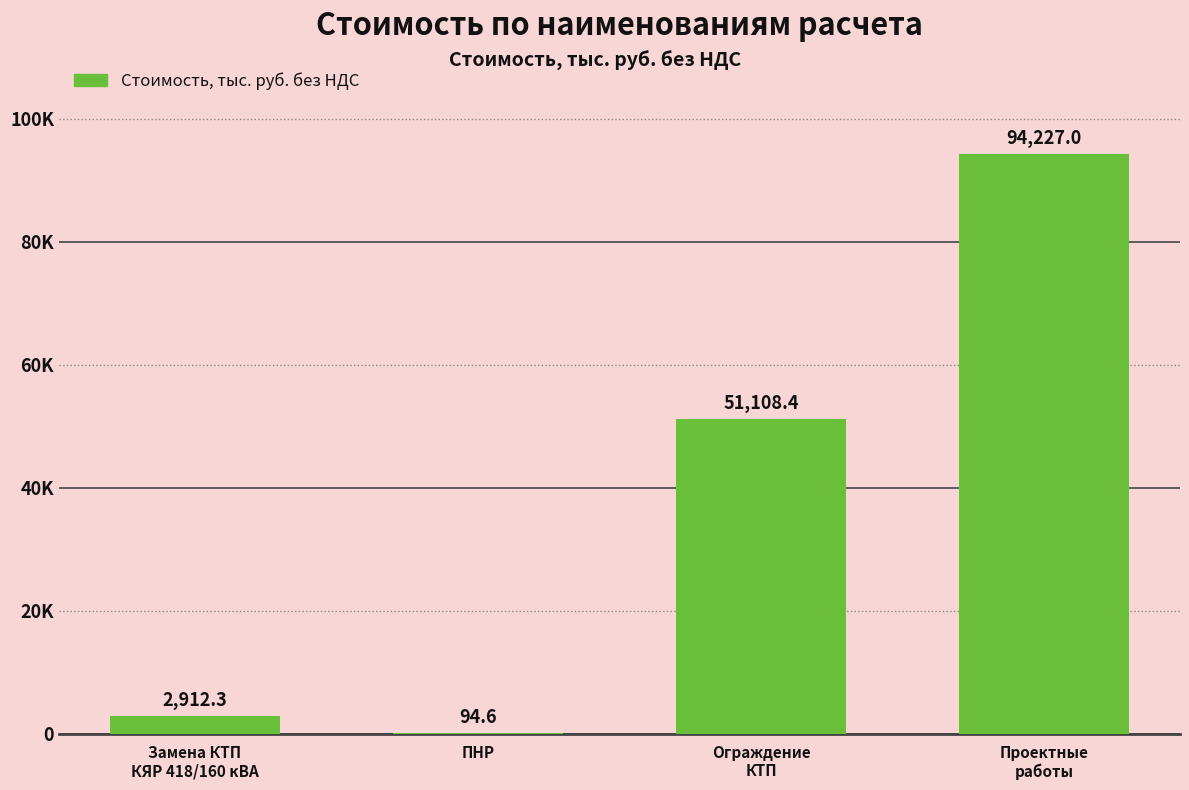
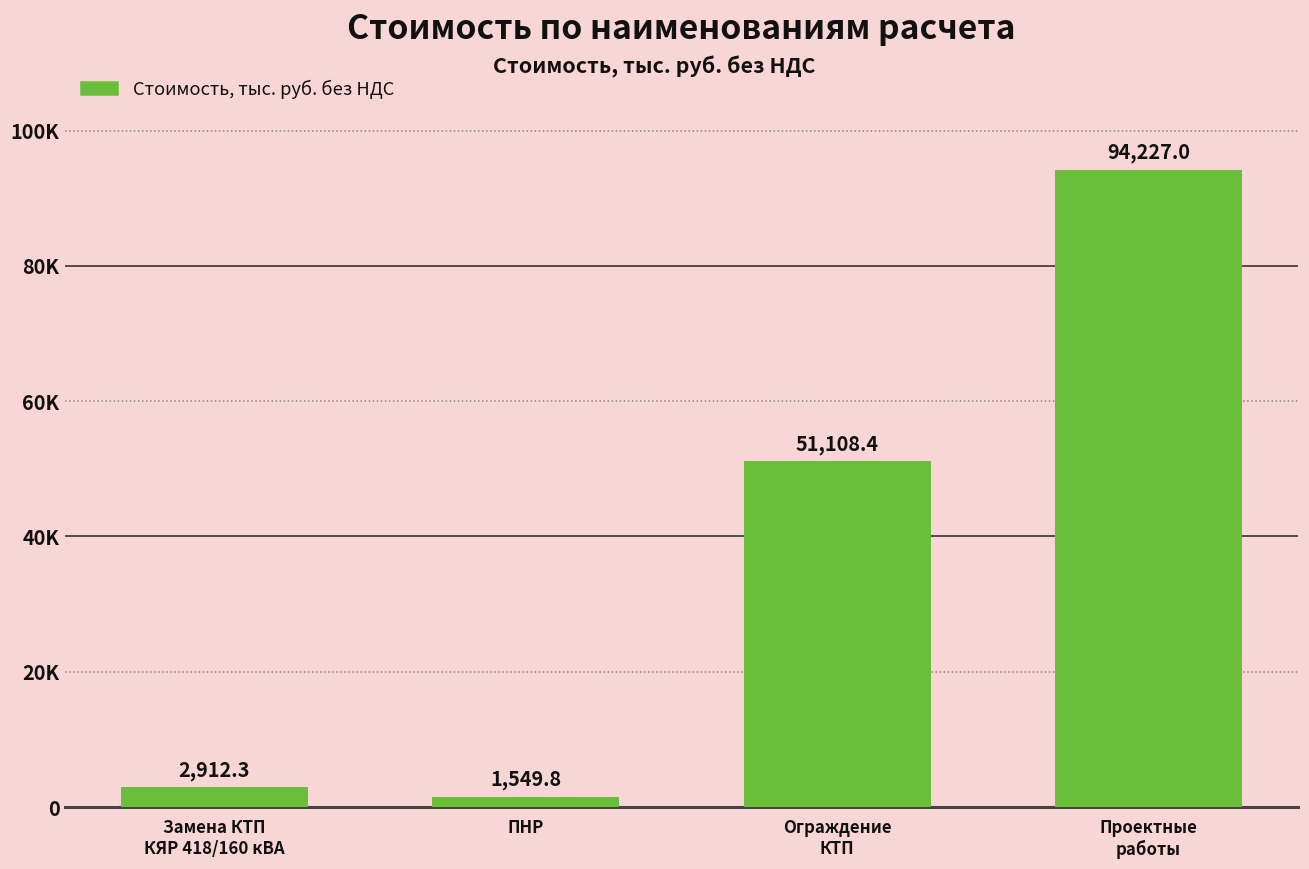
ПНР: 94.6 -> 1,549.8
